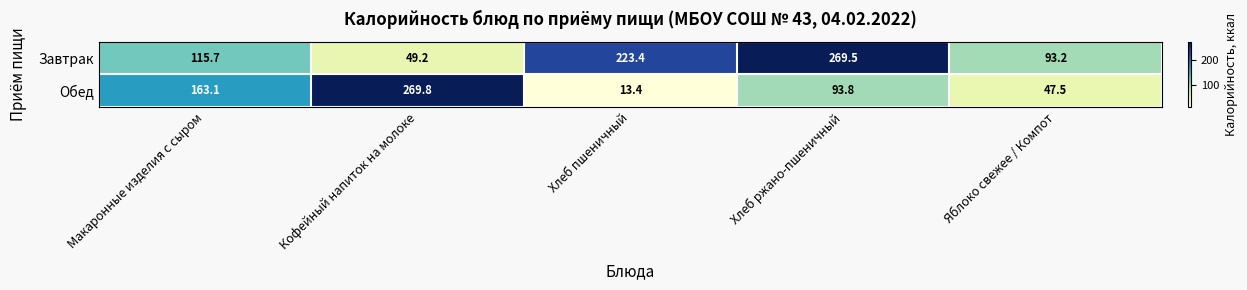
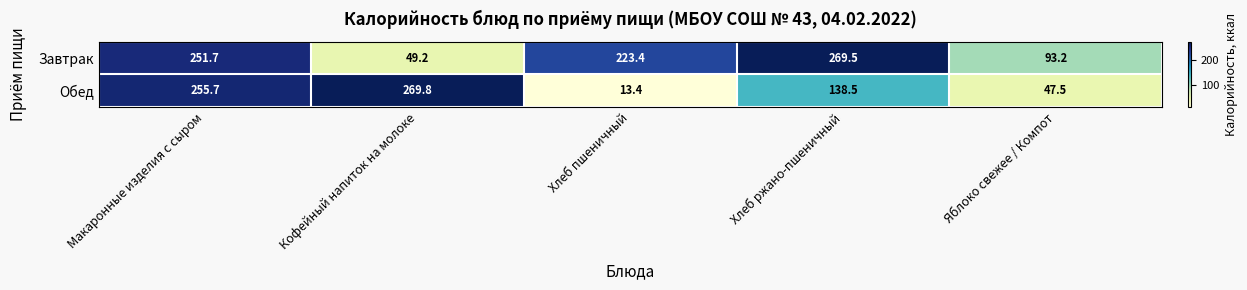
Завтрак, Макаронные изделия с сыром: 115.7 -> 251.7
Обед, Макаронные изделия с сыром: 163.1 -> 255.7
Обед, Хлеб ржано-пшеничный: 93.8 -> 138.5
